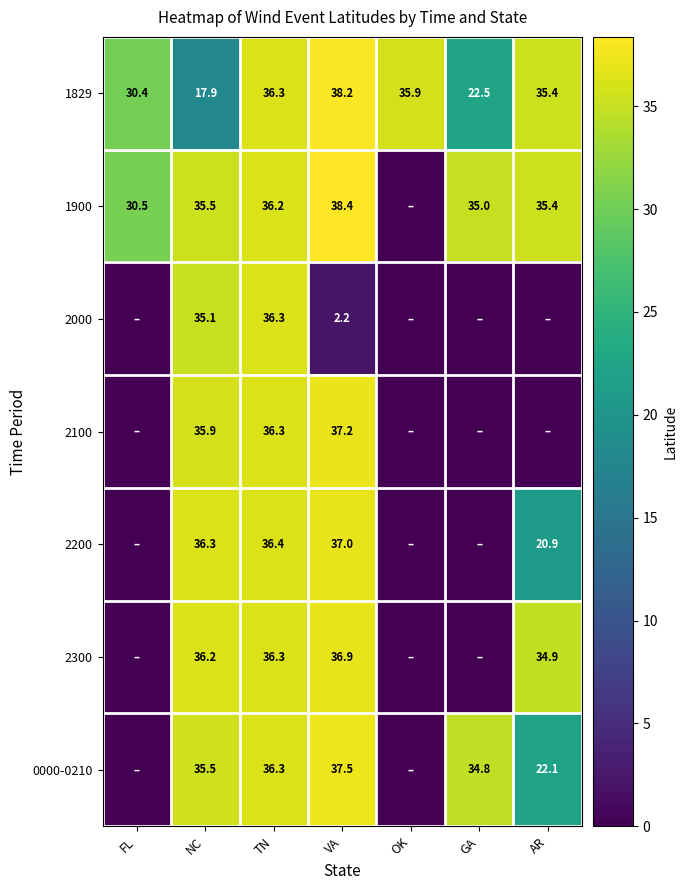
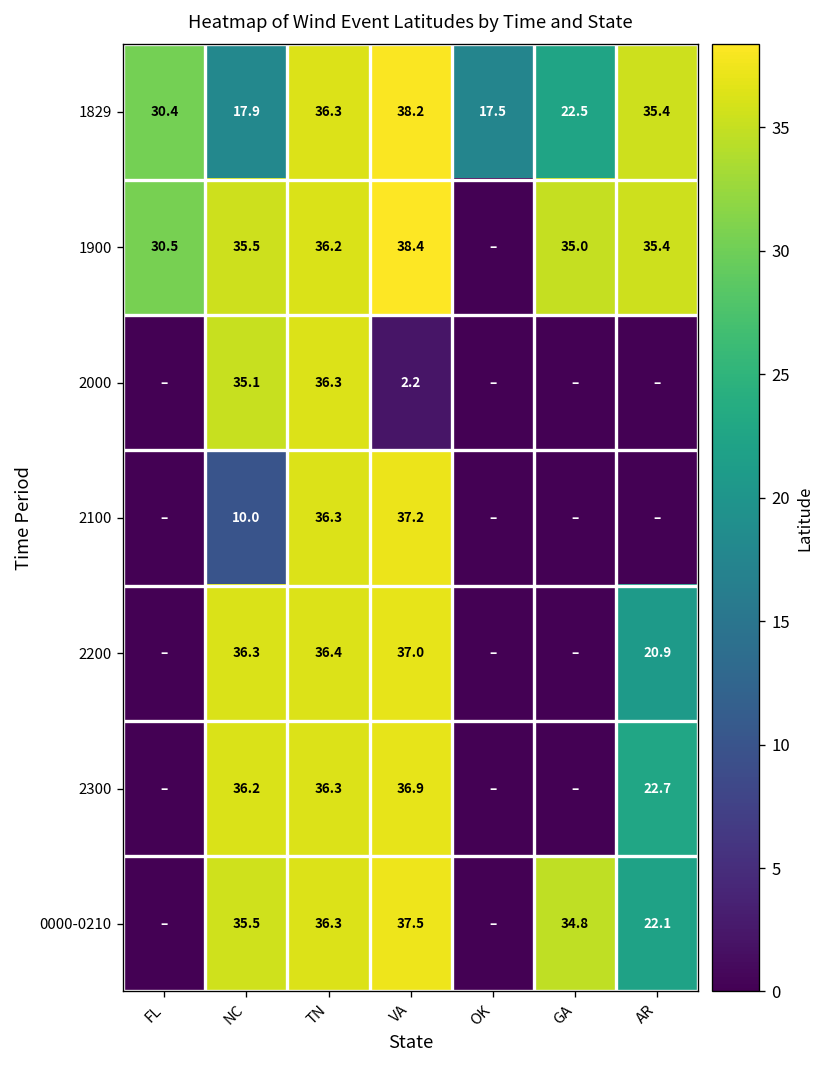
1829, OK: 35.9 -> 17.5
2100, NC: 35.9 -> 10.0
2300, AR: 34.9 -> 22.7
